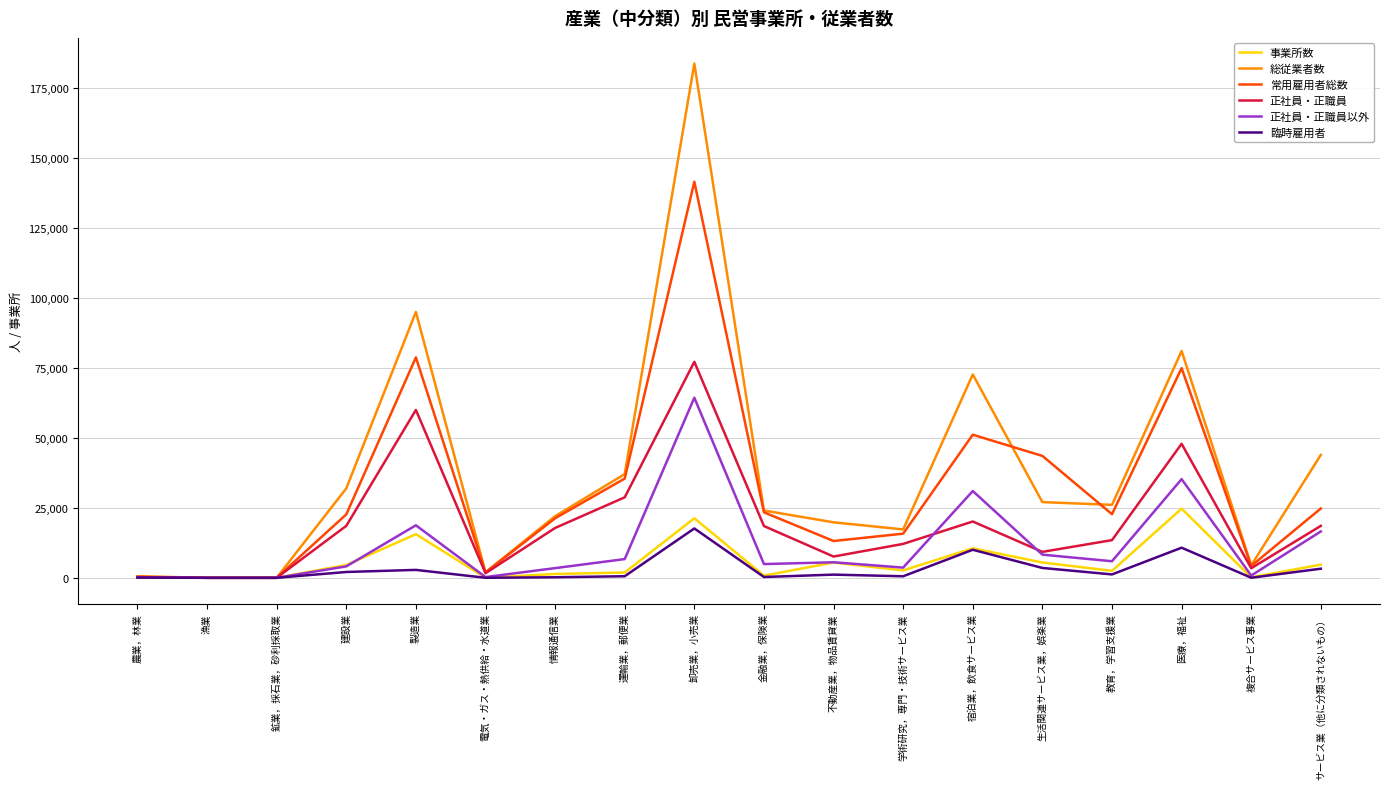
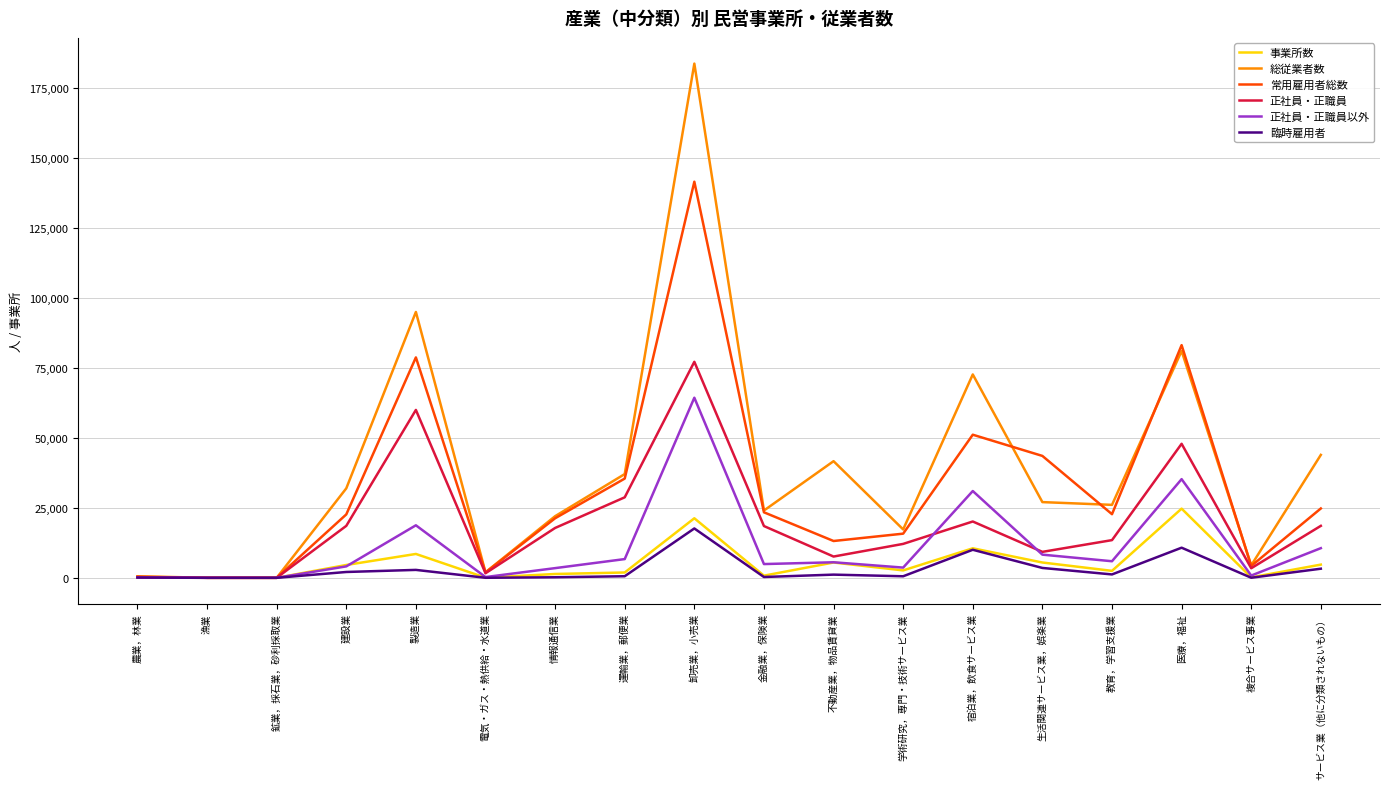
事業所数, 製造業: 16,000 -> 9,000
総従業者数, 不動産業，物品賃貸業: 20,000 -> 42,000
常用雇用者総数, 医療，福祉: 75,000 -> 83,000
正社員・正職員以外, サービス業（他に分類されないもの）: 17,000 -> 11,000
